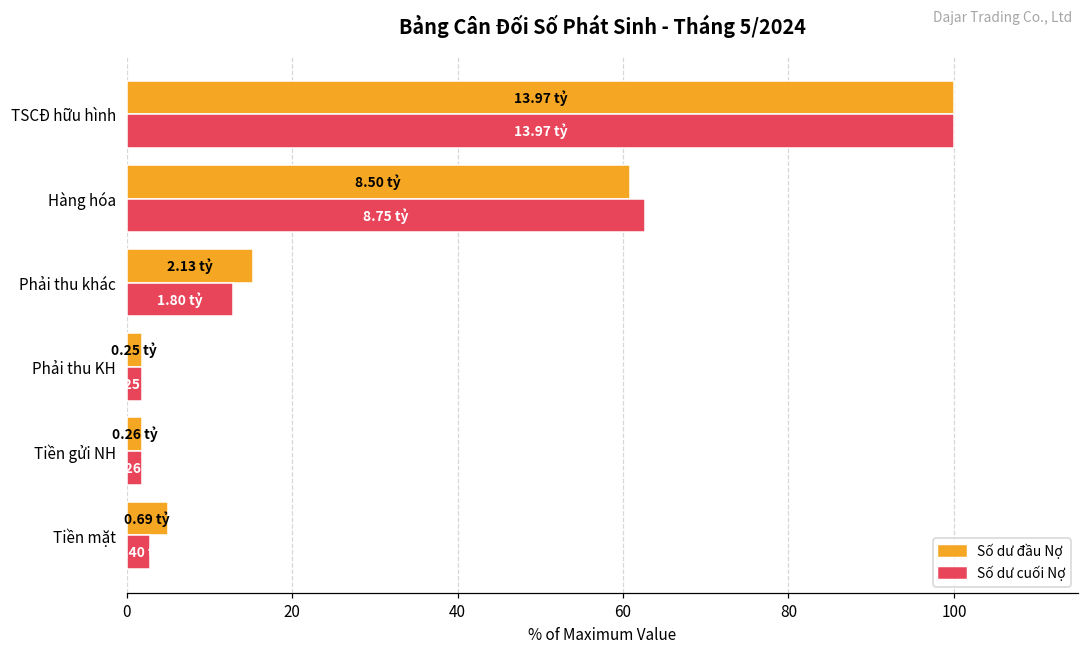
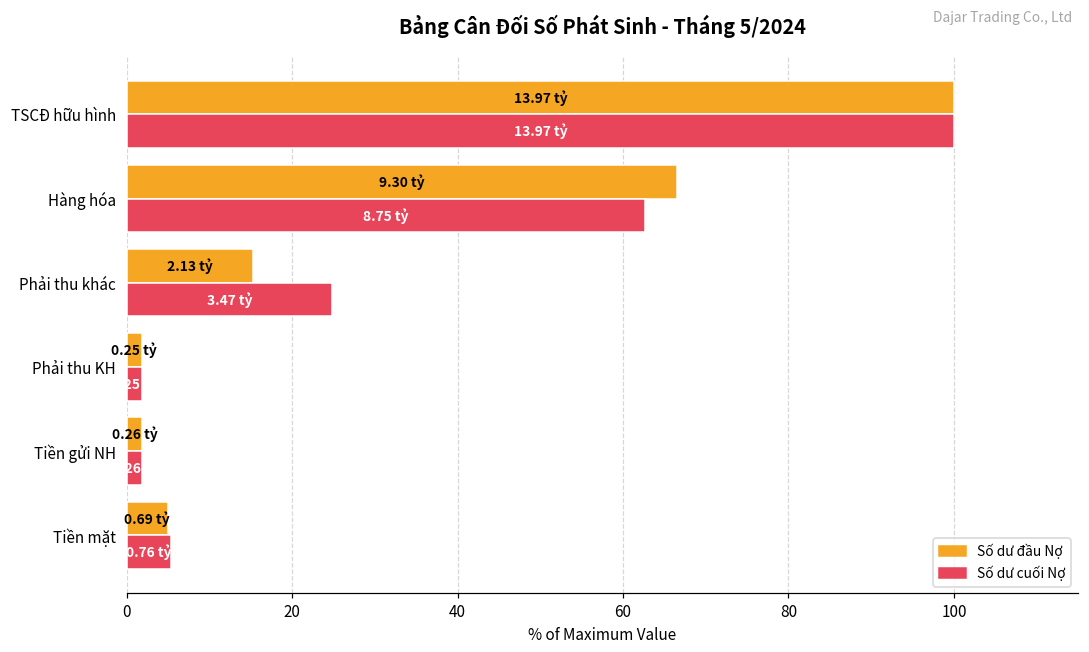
Số dư đầu Nợ, Hàng hóa: 8.50 -> 9.30
Số dư cuối Nợ, Phải thu khác: 1.80 -> 3.47
Số dư cuối Nợ, Tiền mặt: 3 -> 5
